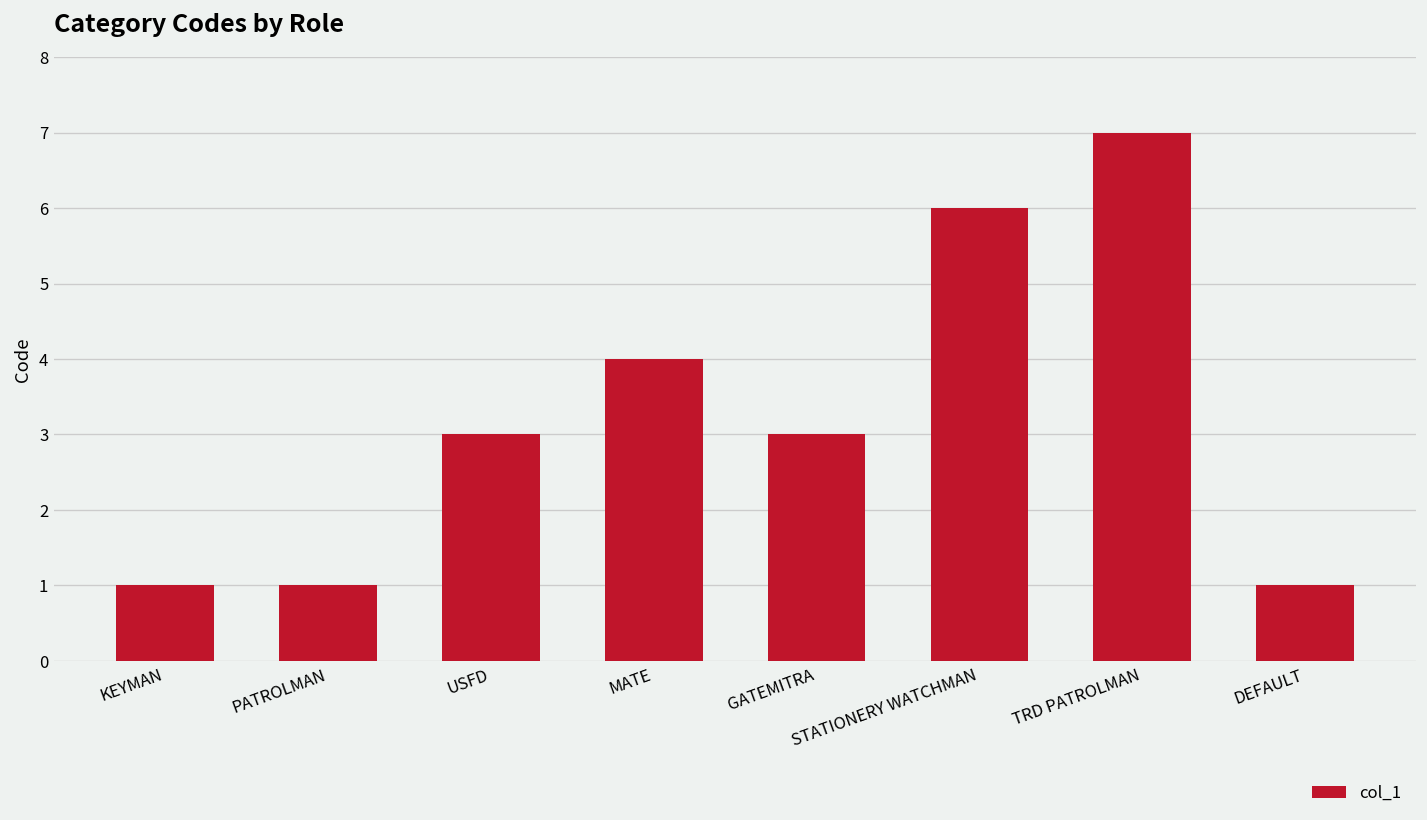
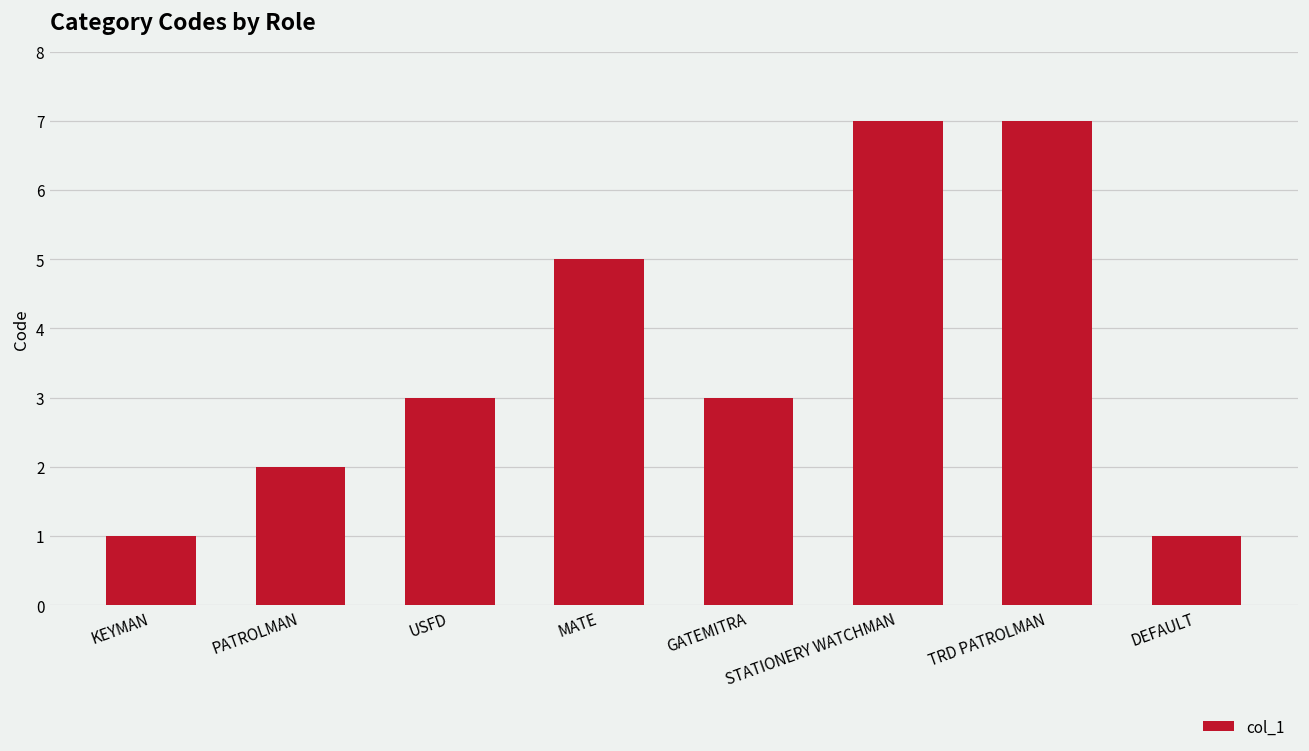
PATROLMAN: 1 -> 2
MATE: 4 -> 5
STATIONERY WATCHMAN: 6 -> 7
